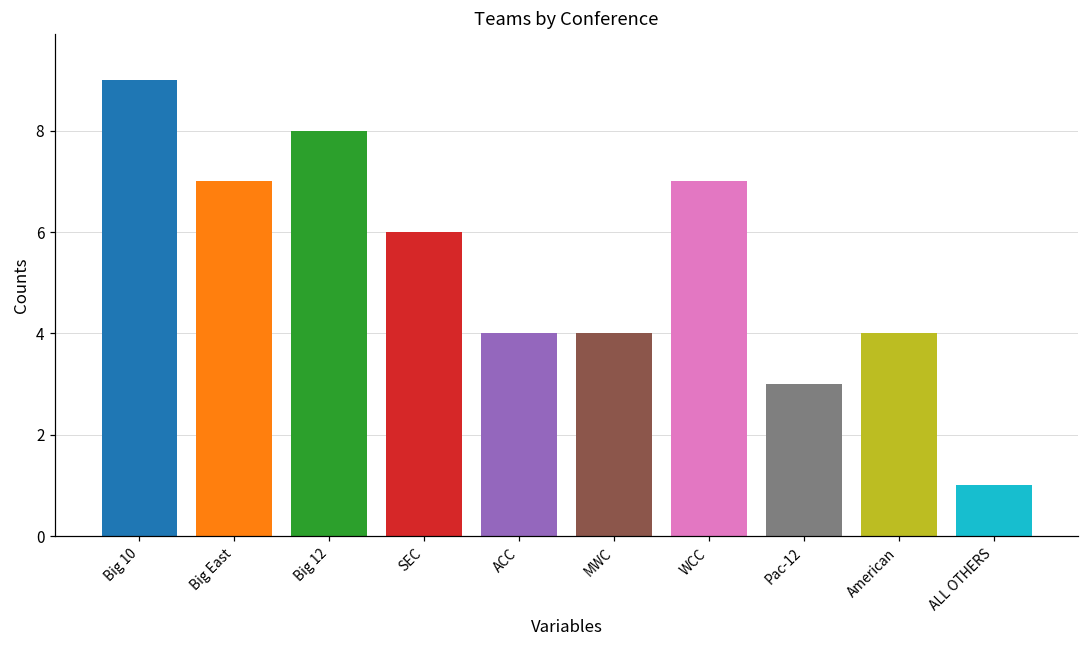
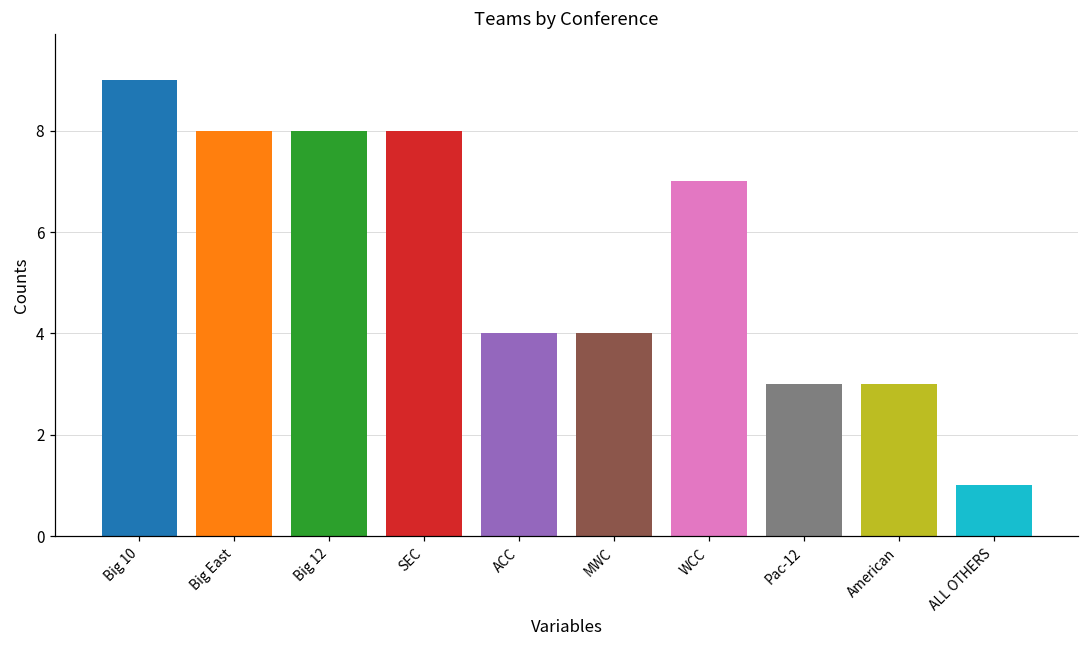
Big East: 7 -> 8
SEC: 6 -> 8
American: 4 -> 3
